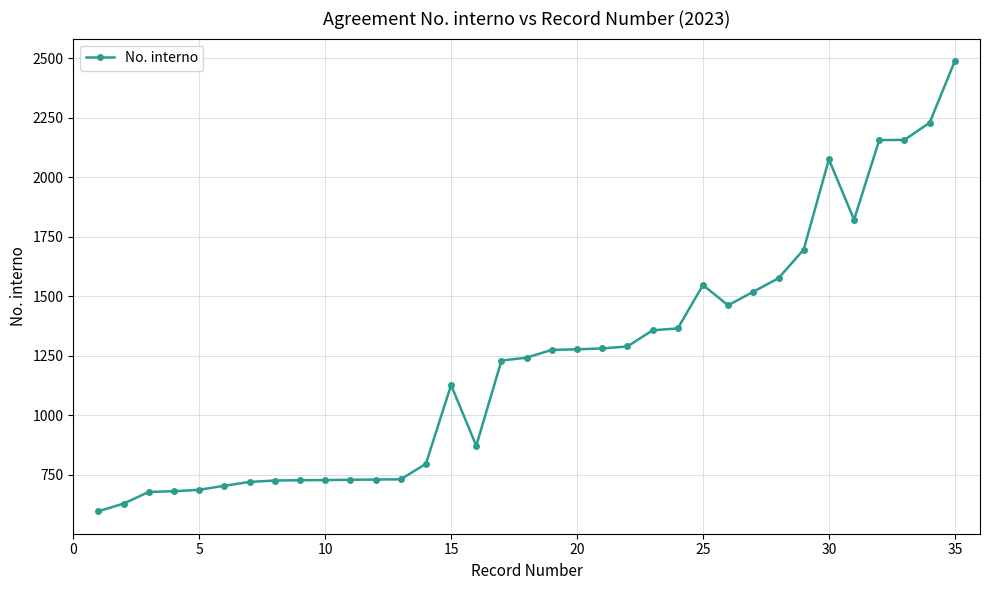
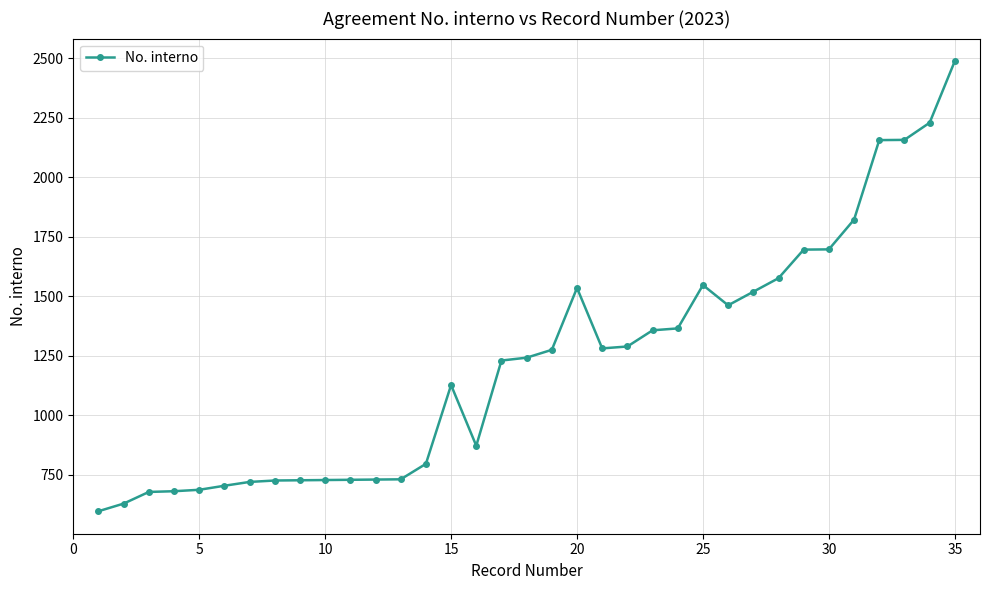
20: 1280 -> 1540
30: 2080 -> 1700
